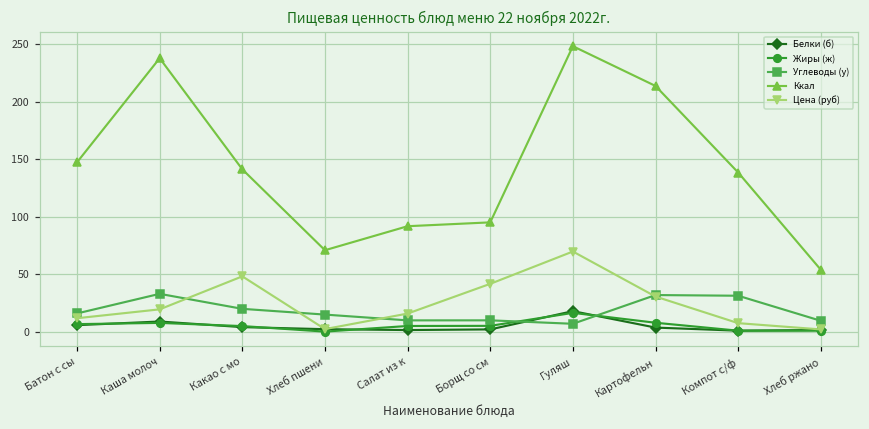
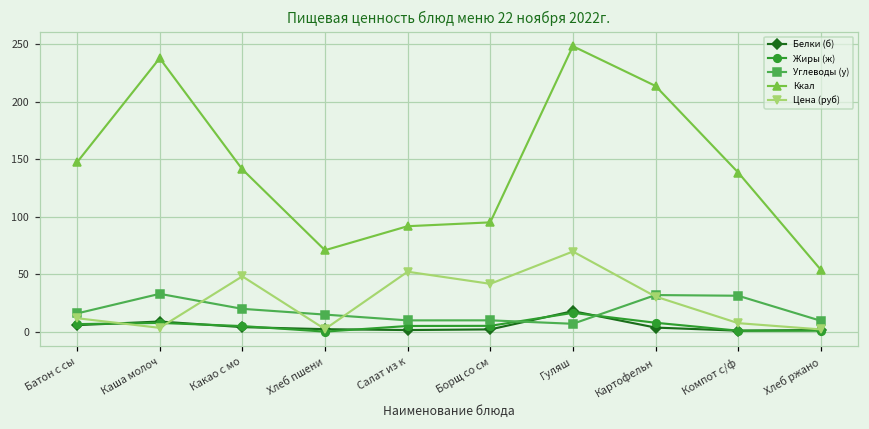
Цена (руб), Каша молоч: 20 -> 3
Цена (руб), Салат из к: 16 -> 52
